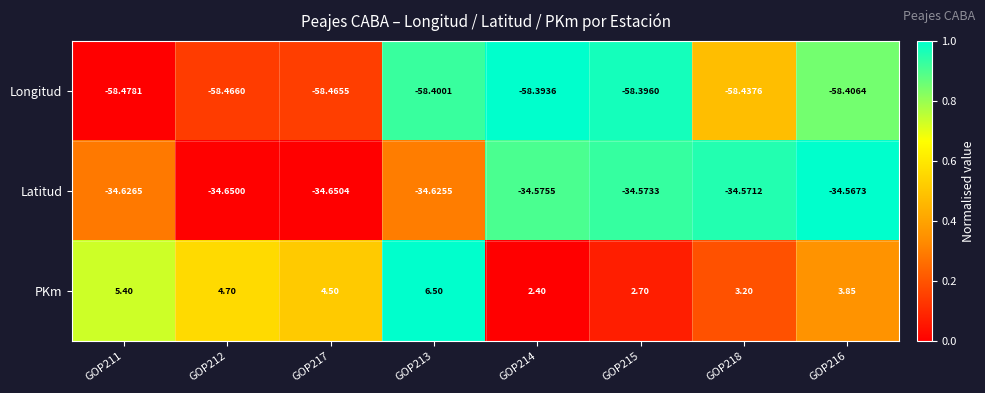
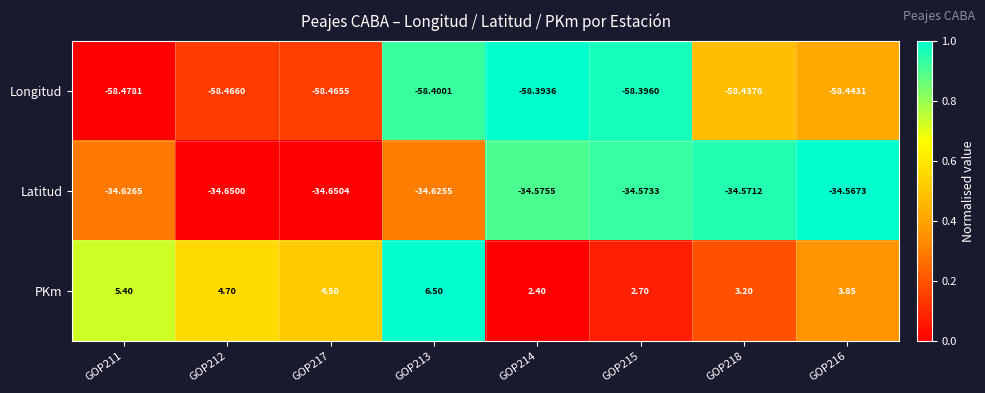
Longitud, GOP216: -58.4064 -> -58.4431
